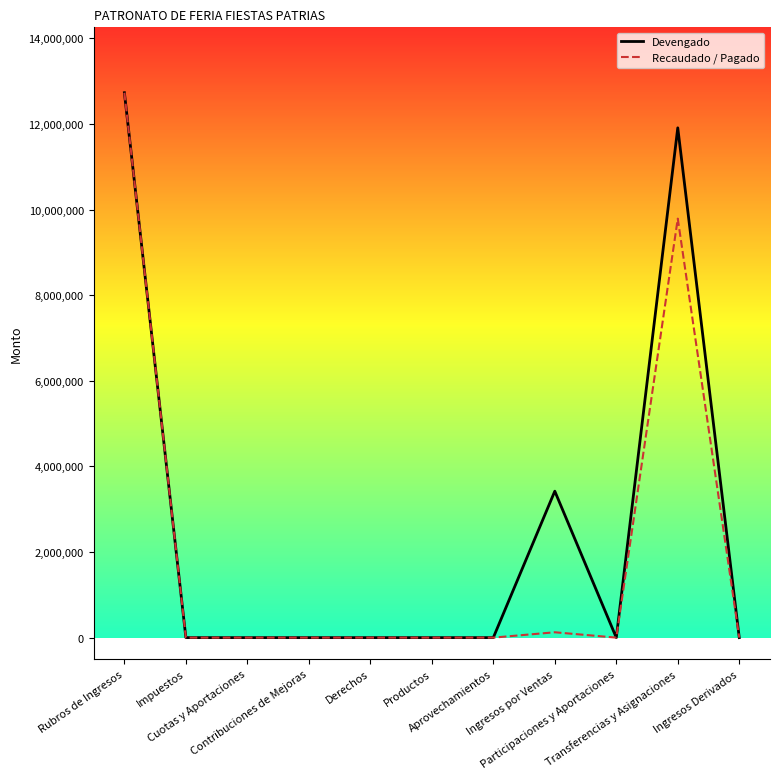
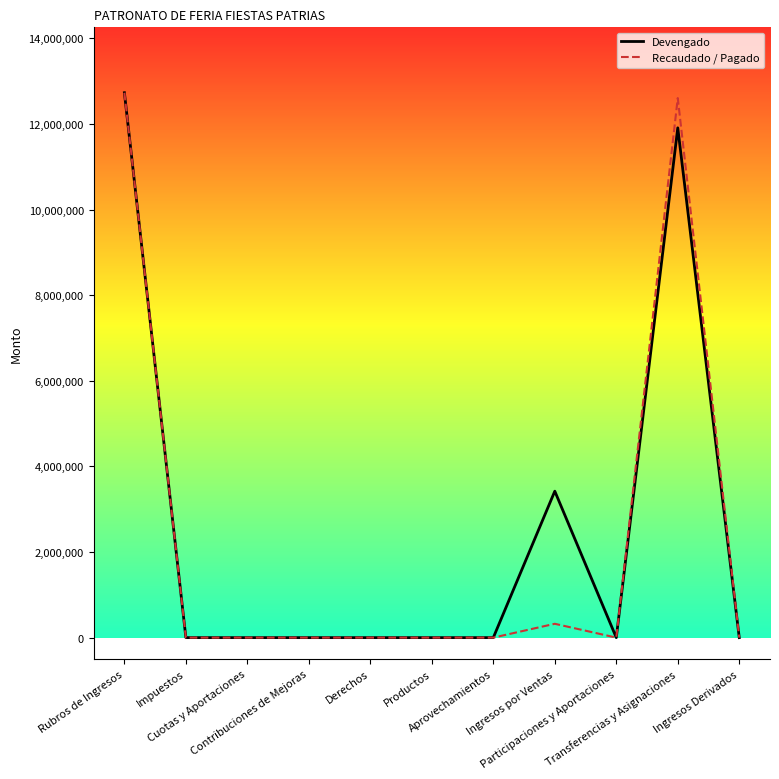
Recaudado / Pagado, Ingresos por Ventas: 100,000 -> 300,000
Recaudado / Pagado, Transferencias y Asignaciones: 9,800,000 -> 12,600,000
